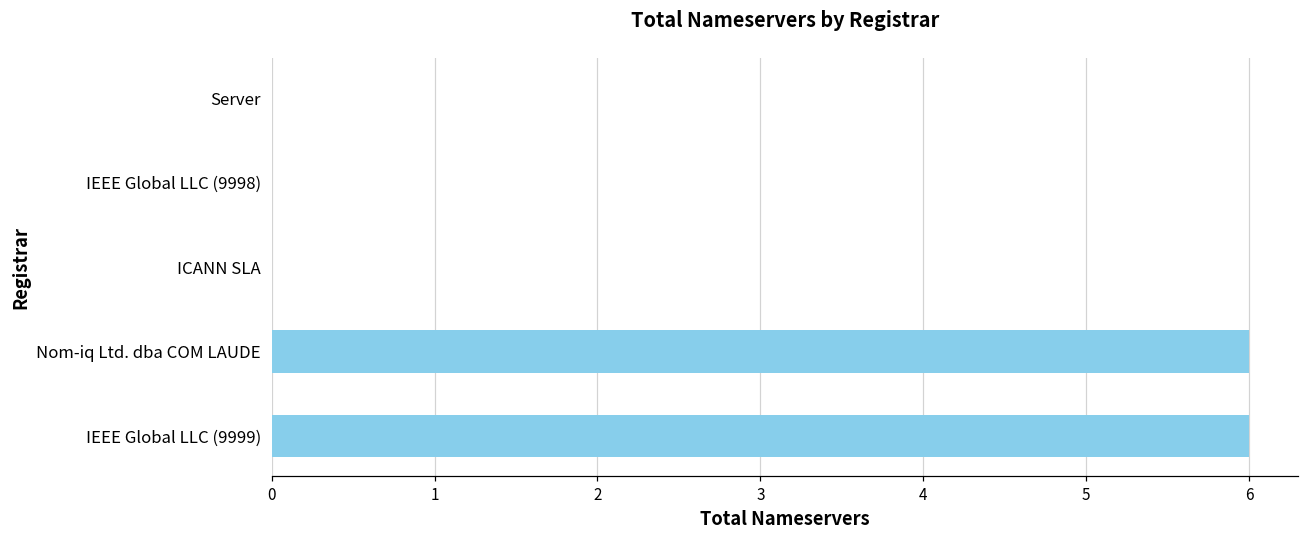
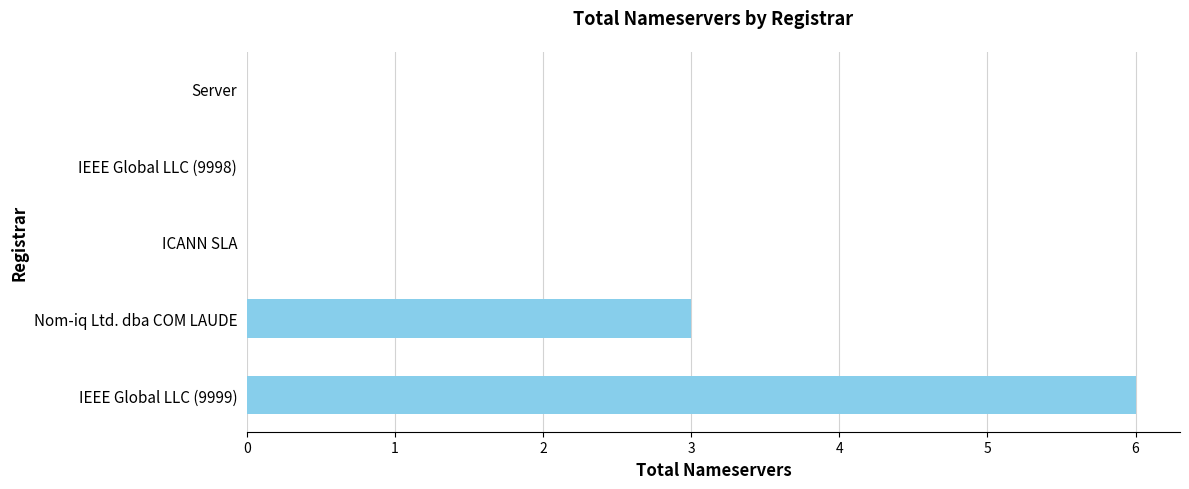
Nom-iq Ltd. dba COM LAUDE: 6 -> 3
